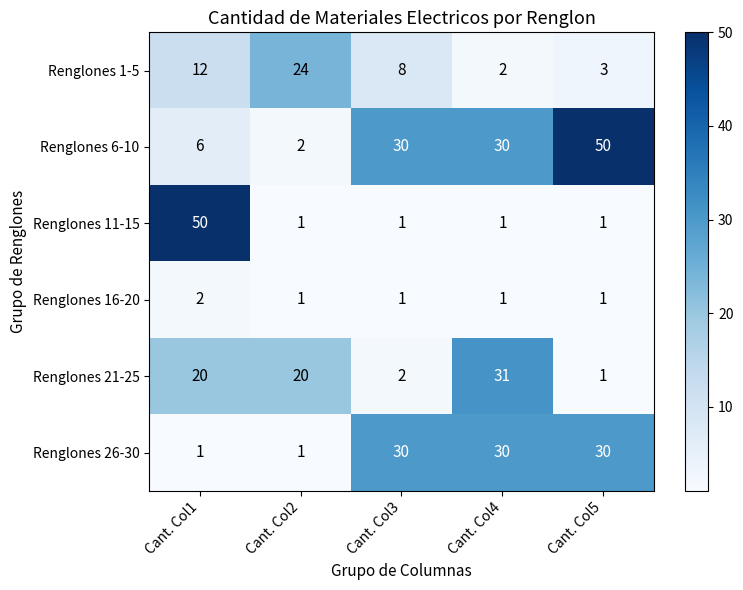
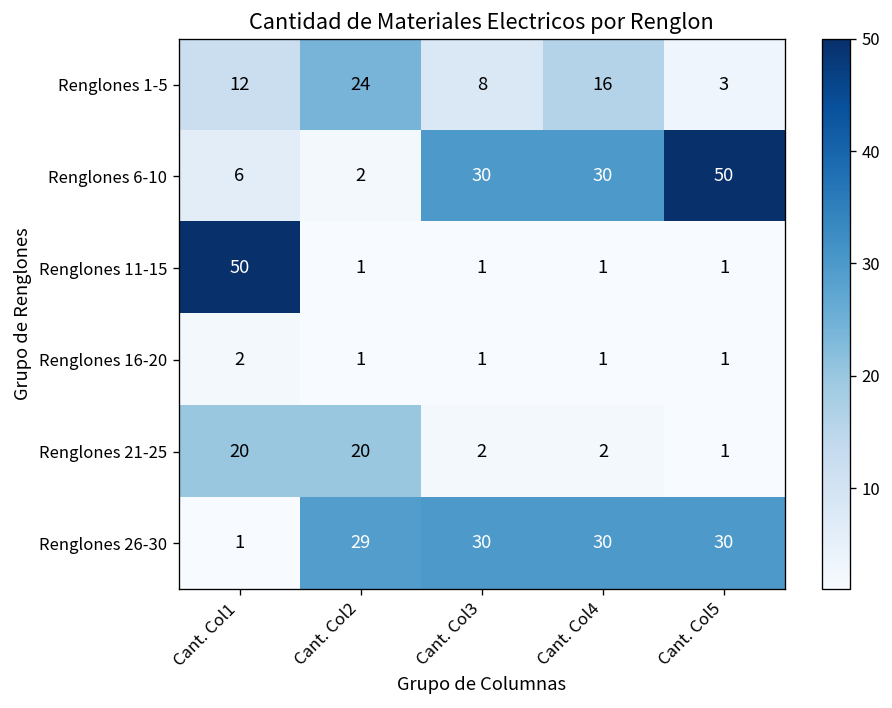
Renglones 1-5, Cant. Col4: 2 -> 16
Renglones 21-25, Cant. Col4: 31 -> 2
Renglones 26-30, Cant. Col2: 1 -> 29
